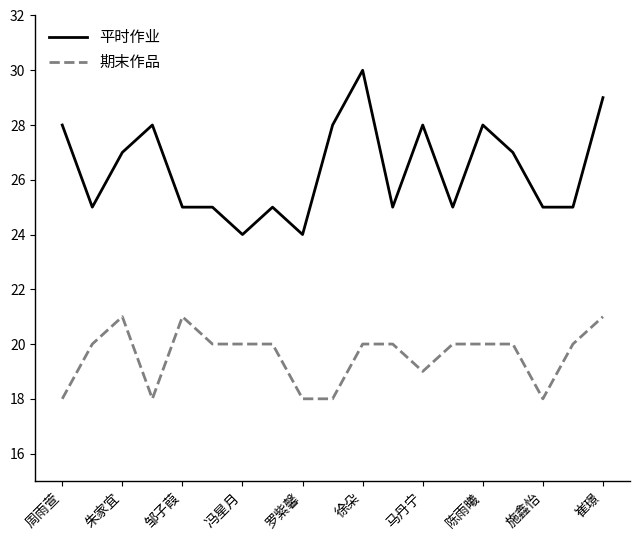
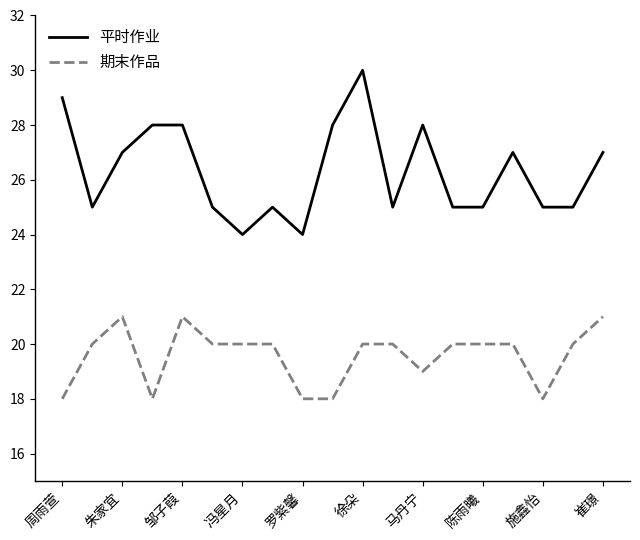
平时作业, 周雨萱: 28 -> 29
平时作业, 邹子葭: 25 -> 28
平时作业, 陈雨曦: 28 -> 25
平时作业, 崔璟: 29 -> 27
